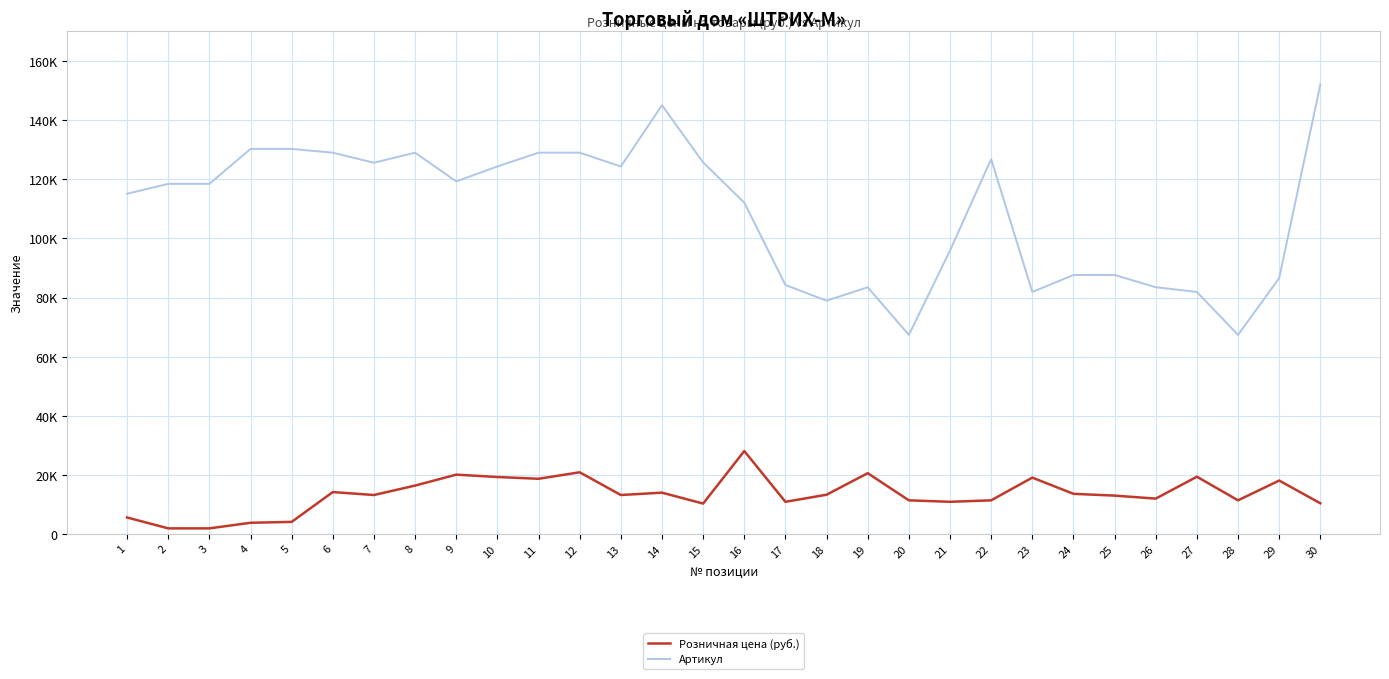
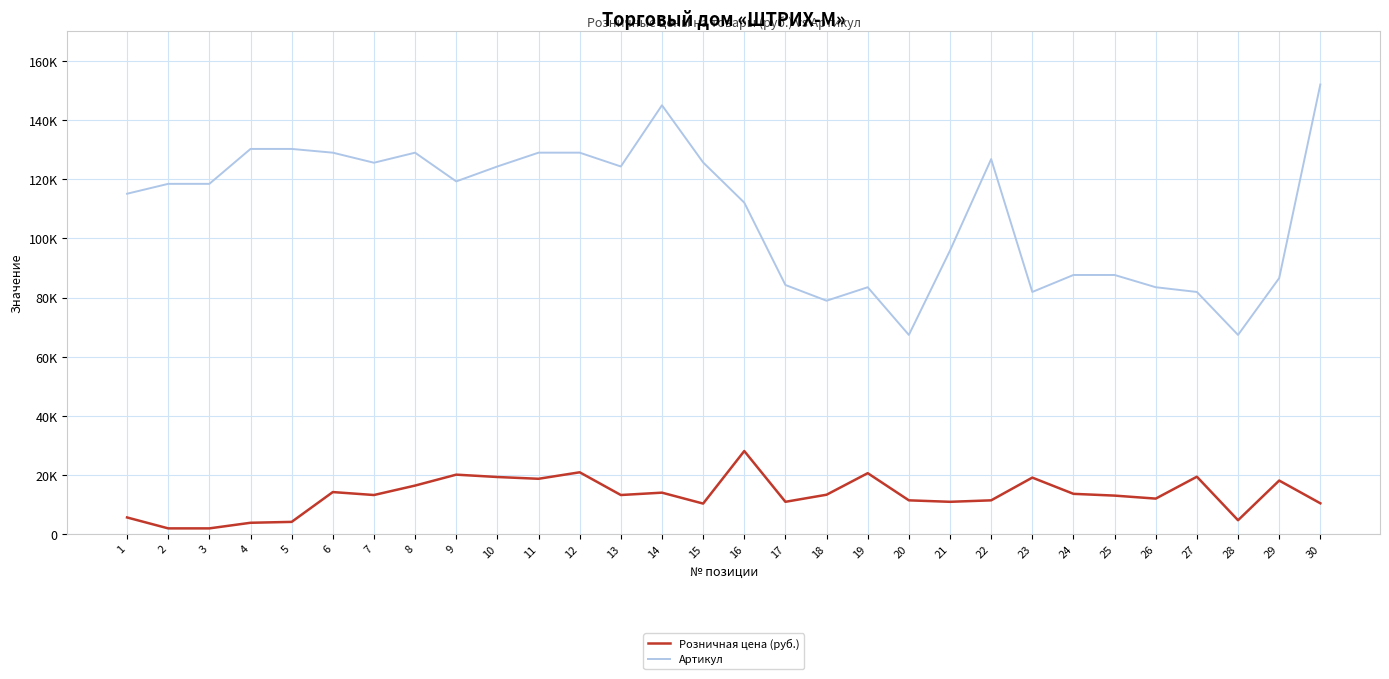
Розничная цена (руб.), 28: 11000 -> 5000
